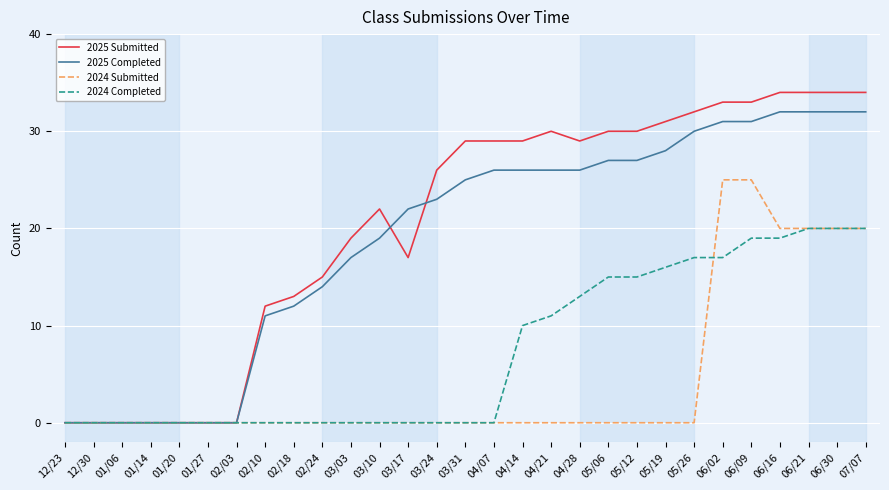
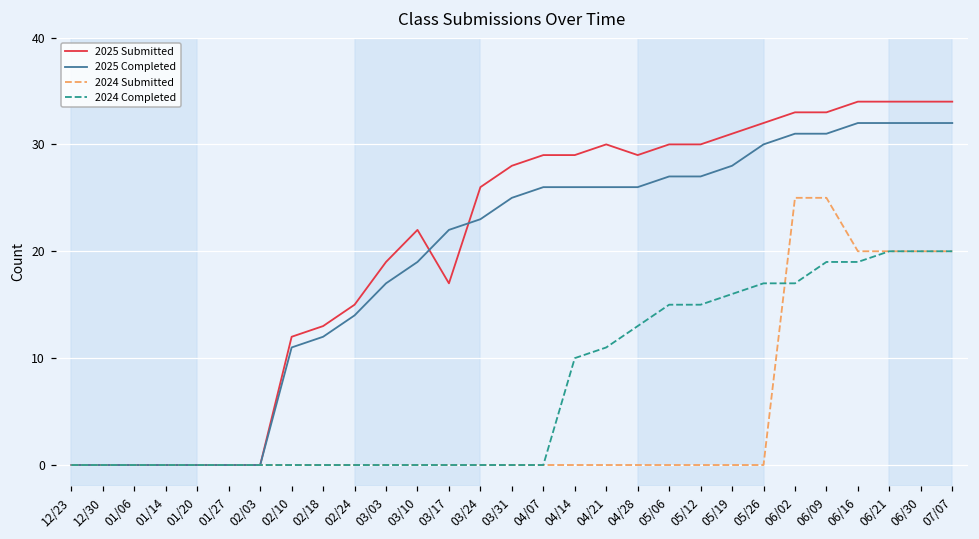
2025 Submitted, 03/31: 29 -> 28
